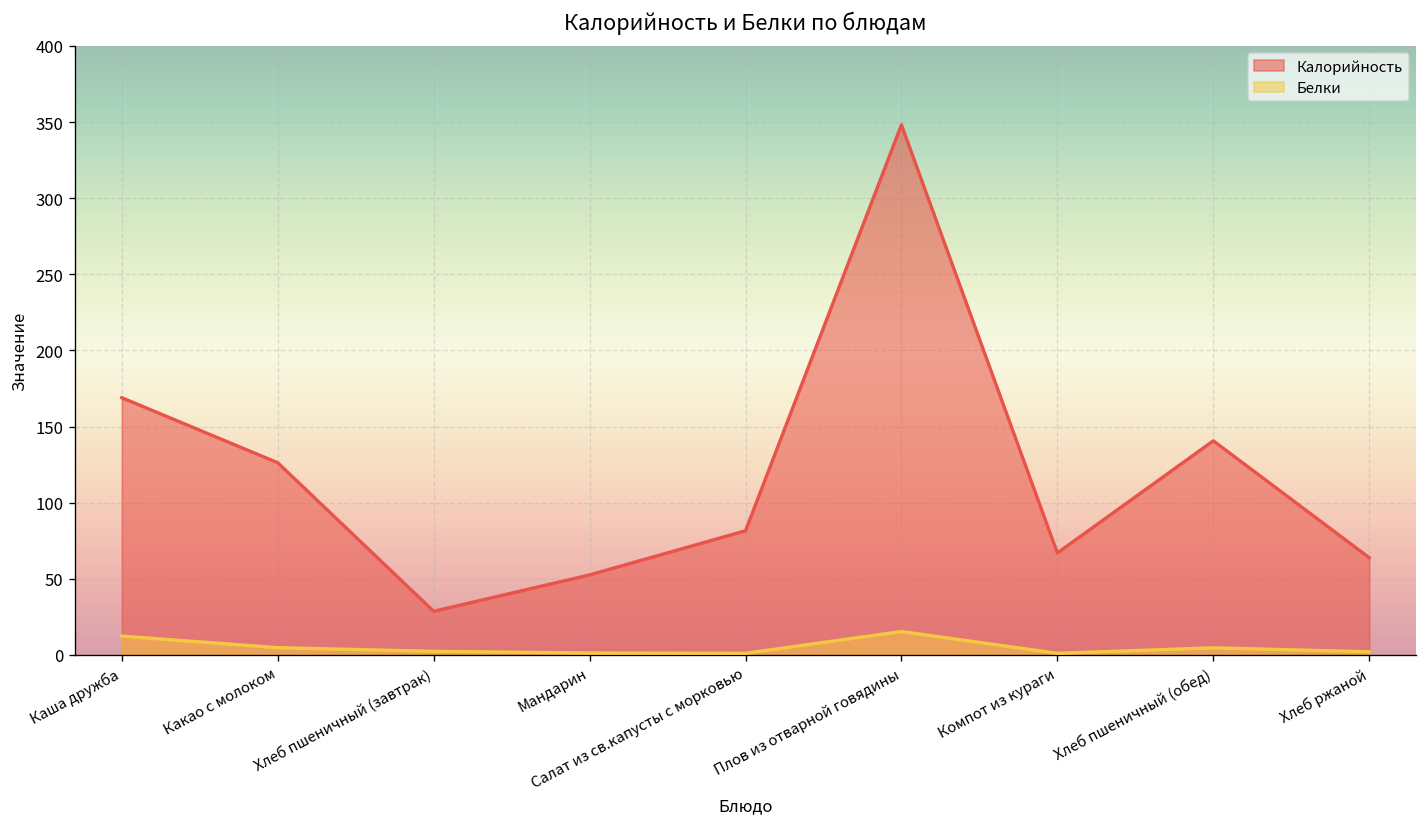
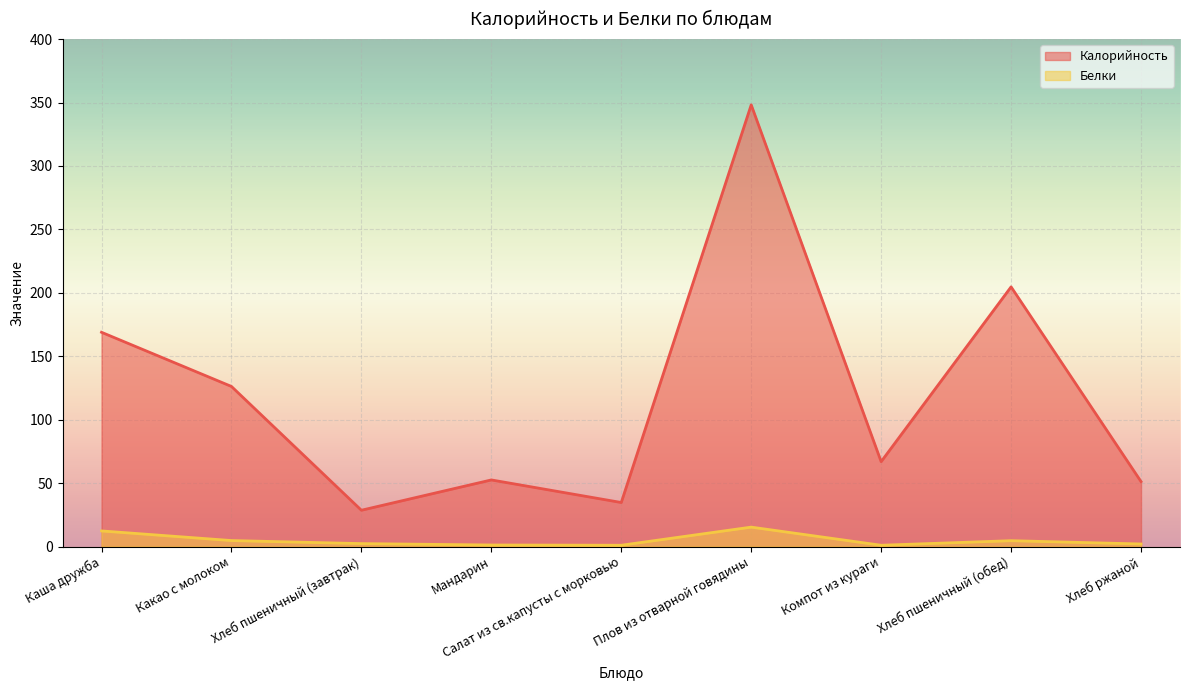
Калорийность, Салат из св.капусты с морковью: 82 -> 35
Калорийность, Хлеб пшеничный (обед): 141 -> 205
Калорийность, Хлеб ржаной: 64 -> 51
